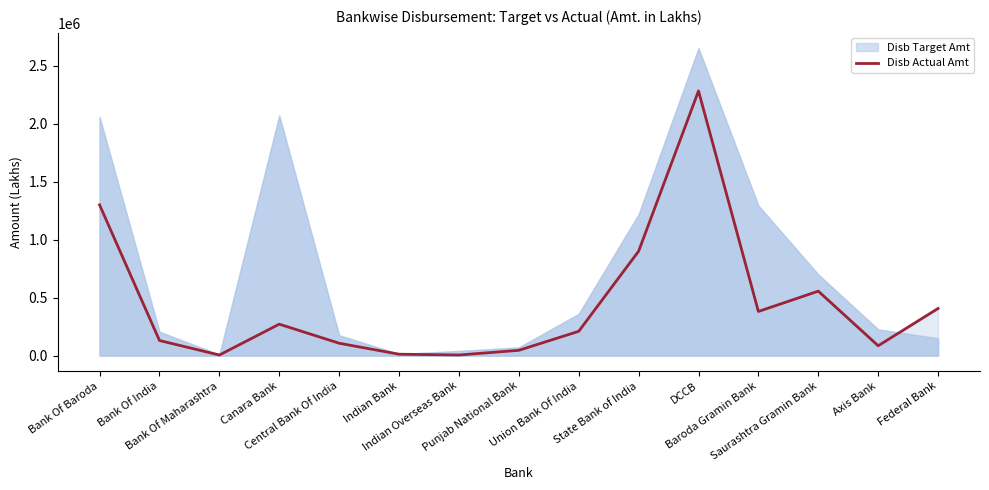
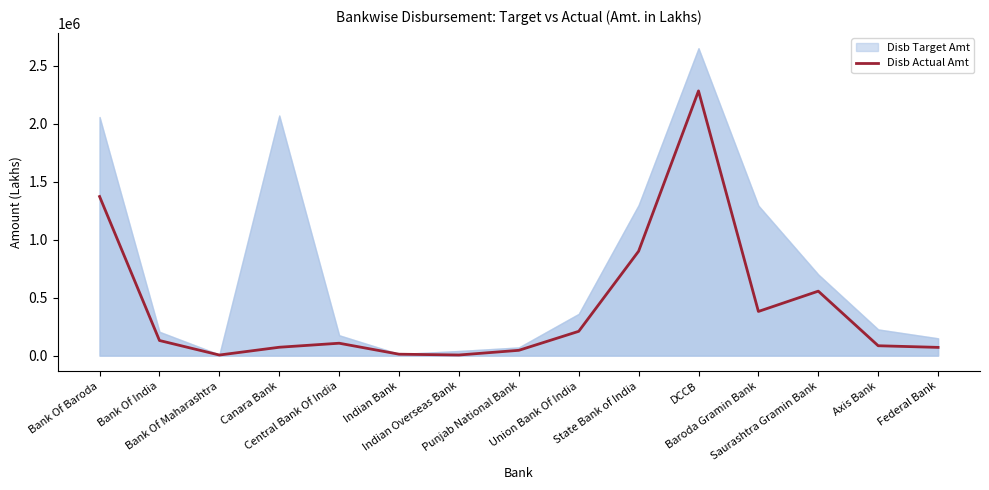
Disb Actual Amt, Bank Of Baroda: 1300000 -> 1370000
Disb Actual Amt, Canara Bank: 270000 -> 70000
Disb Target Amt, State Bank of India: 1220000 -> 1300000
Disb Actual Amt, Federal Bank: 410000 -> 70000
